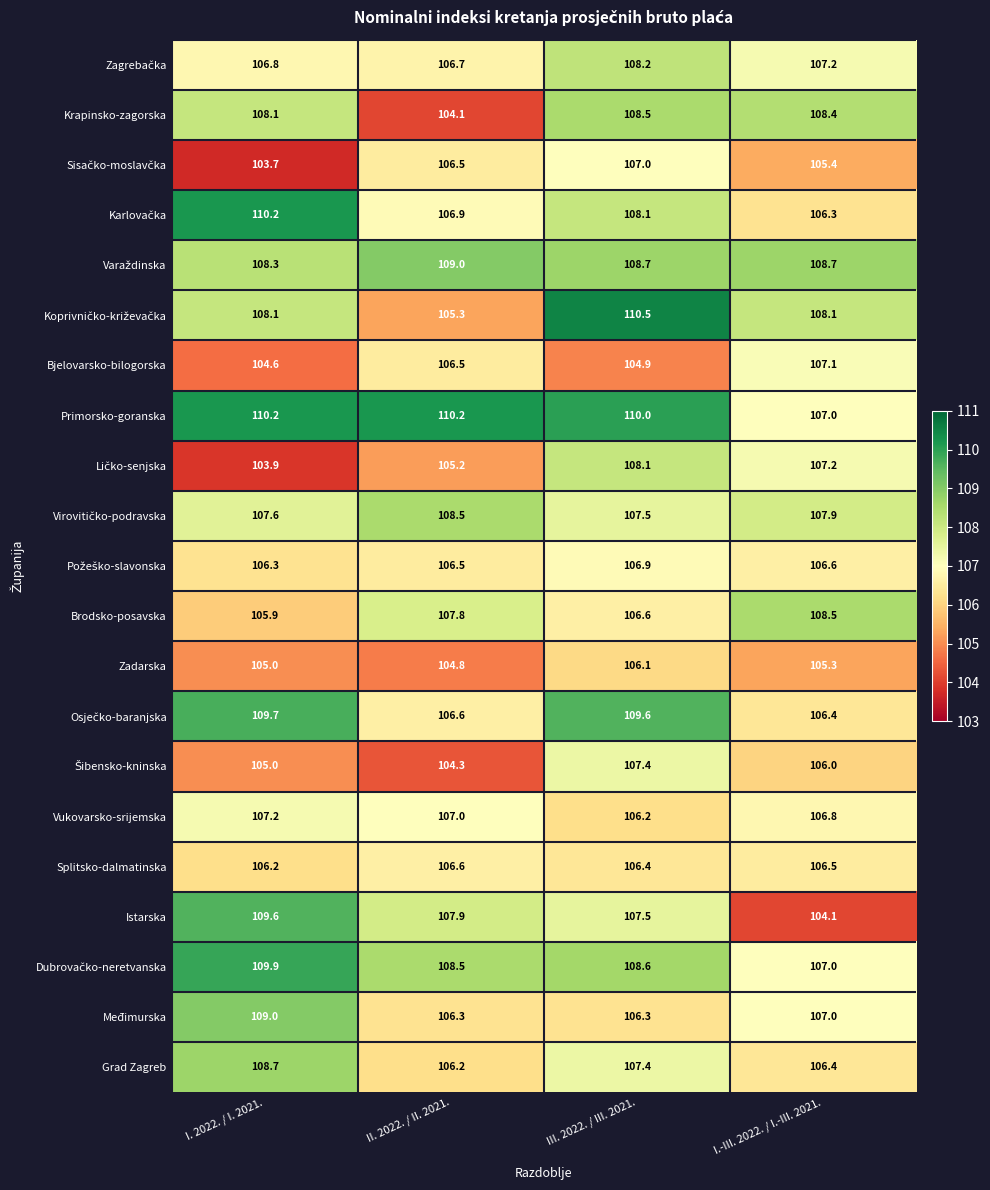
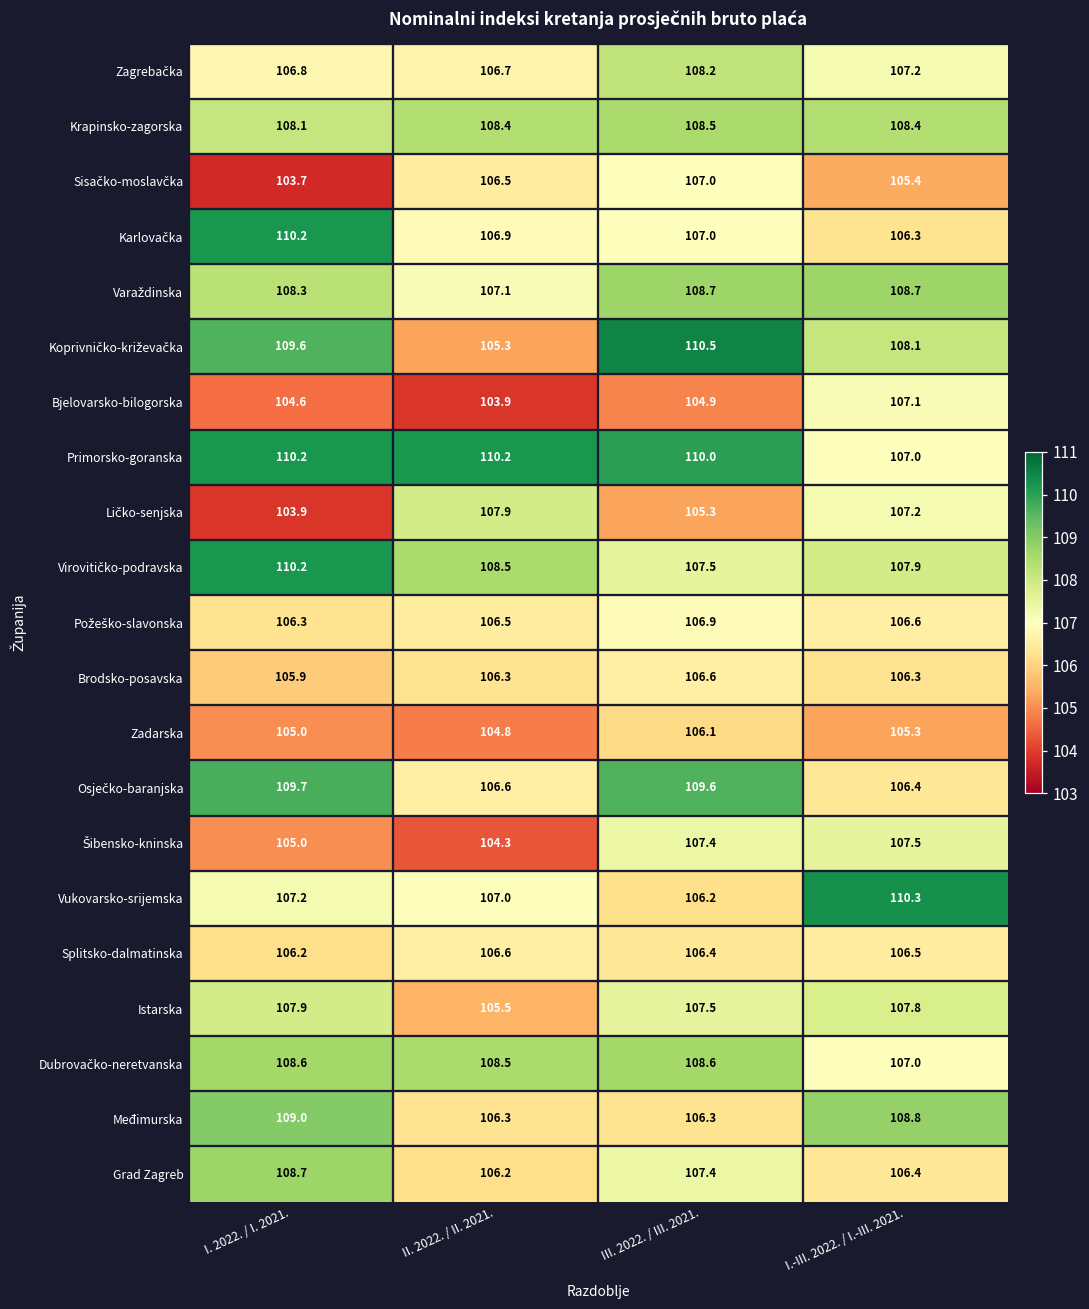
Krapinsko-zagorska, II. 2022. / II. 2021.: 104.1 -> 108.4
Karlovačka, III. 2022. / III. 2021.: 108.1 -> 107.0
Varaždinska, II. 2022. / II. 2021.: 109.0 -> 107.1
Koprivničko-križevačka, I. 2022. / I. 2021.: 108.1 -> 109.6
Bjelovarsko-bilogorska, II. 2022. / II. 2021.: 106.5 -> 103.9
Ličko-senjska, II. 2022. / II. 2021.: 105.2 -> 107.9
Ličko-senjska, III. 2022. / III. 2021.: 108.1 -> 105.3
Virovitičko-podravska, I. 2022. / I. 2021.: 107.6 -> 110.2
Brodsko-posavska, II. 2022. / II. 2021.: 107.8 -> 106.3
Brodsko-posavska, I.-III. 2022. / I.-III. 2021.: 108.5 -> 106.3
Šibensko-kninska, I.-III. 2022. / I.-III. 2021.: 106.0 -> 107.5
Vukovarsko-srijemska, I.-III. 2022. / I.-III. 2021.: 106.8 -> 110.3
Istarska, I. 2022. / I. 2021.: 109.6 -> 107.9
Istarska, II. 2022. / II. 2021.: 107.9 -> 105.5
Istarska, I.-III. 2022. / I.-III. 2021.: 104.1 -> 107.8
Dubrovačko-neretvanska, I. 2022. / I. 2021.: 109.9 -> 108.6
Međimurska, I.-III. 2022. / I.-III. 2021.: 107.0 -> 108.8
